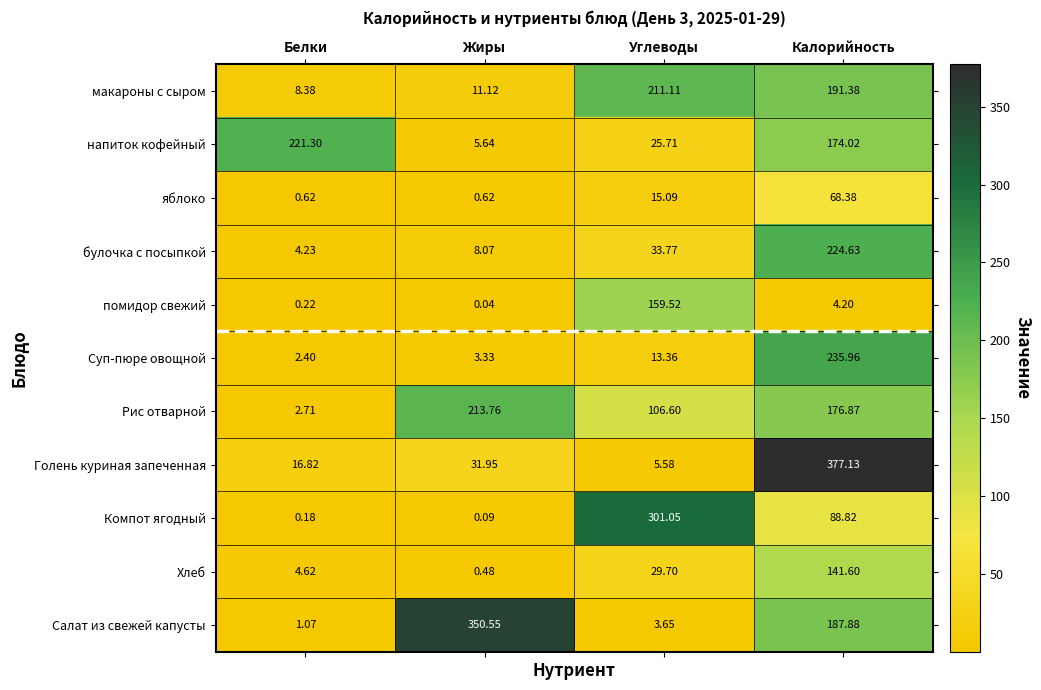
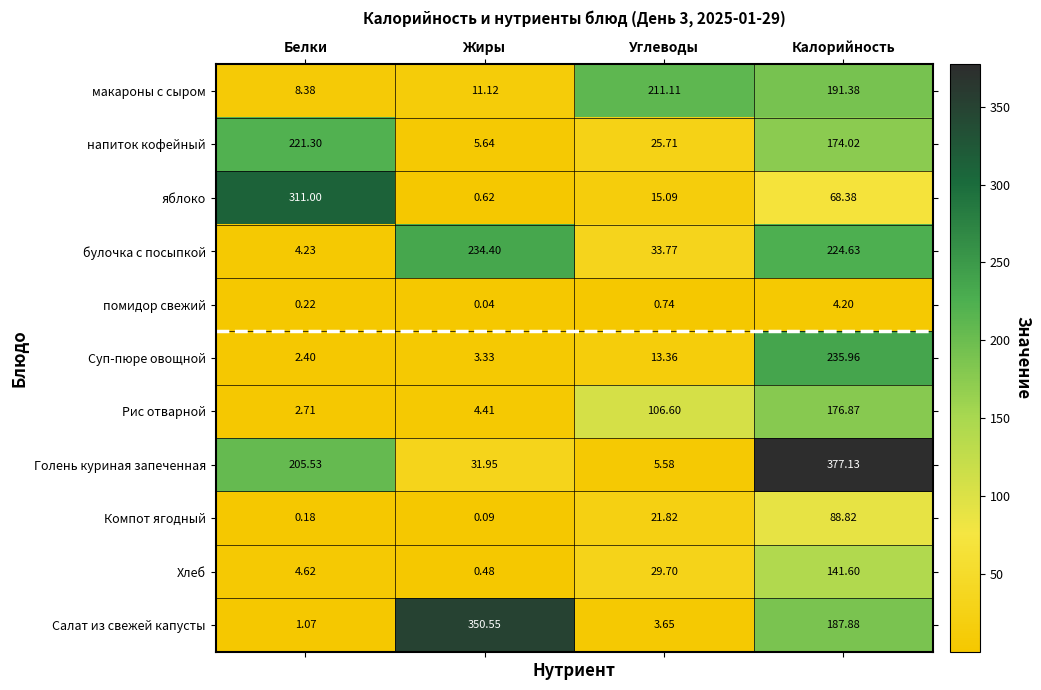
яблоко, Белки: 0.62 -> 311.00
булочка с посыпкой, Жиры: 8.07 -> 234.40
помидор свежий, Углеводы: 159.52 -> 0.74
Рис отварной, Жиры: 213.76 -> 4.41
Голень куриная запеченная, Белки: 16.82 -> 205.53
Компот ягодный, Углеводы: 301.05 -> 21.82
